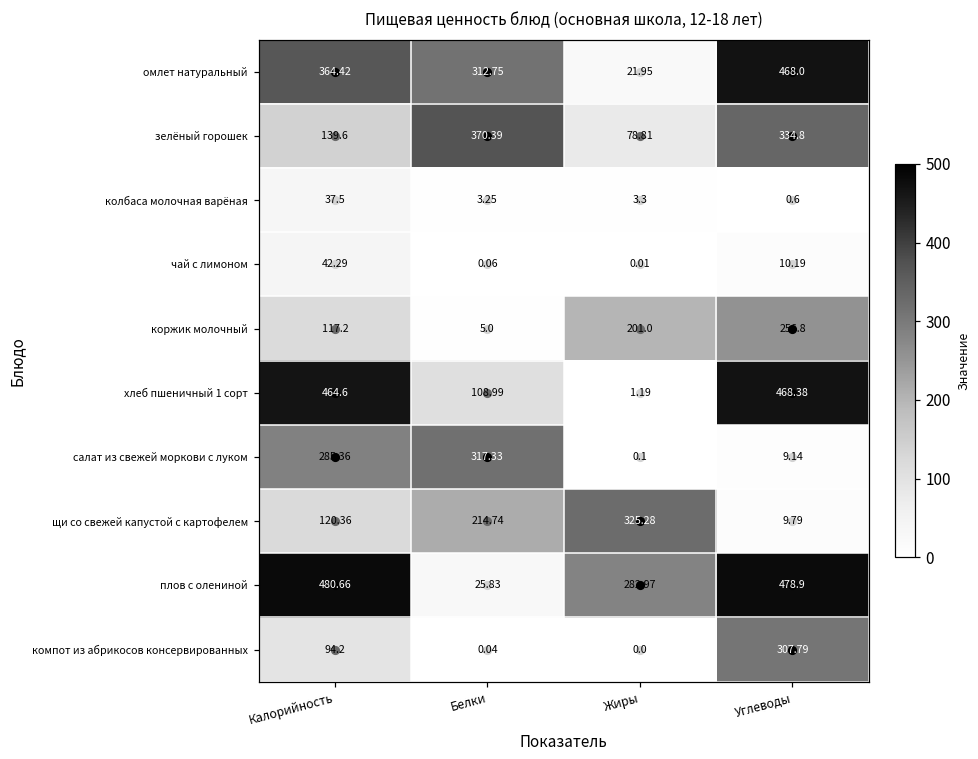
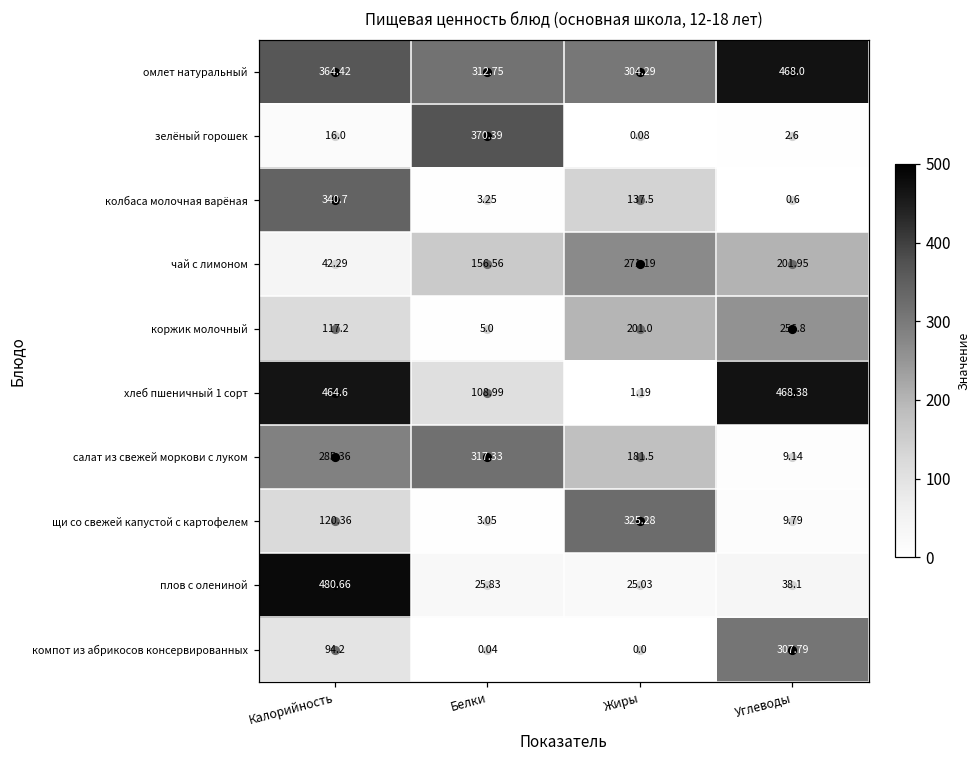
омлет натуральный, Жиры: 21.95 -> 304.29
зелёный горошек, Калорийность: 139.6 -> 16.0
зелёный горошек, Жиры: 78.81 -> 0.08
зелёный горошек, Углеводы: 334.8 -> 2.6
колбаса молочная варёная, Калорийность: 37.5 -> 340.7
колбаса молочная варёная, Жиры: 3.3 -> 137.5
чай с лимоном, Белки: 0.06 -> 156.56
чай с лимоном, Жиры: 0.01 -> 271.19
чай с лимоном, Углеводы: 10.19 -> 201.95
салат из свежей моркови с луком, Жиры: 0.1 -> 181.5
щи со свежей капустой с картофелем, Белки: 214.74 -> 3.05
плов с олениной, Жиры: 282.97 -> 25.03
плов с олениной, Углеводы: 478.9 -> 38.1
